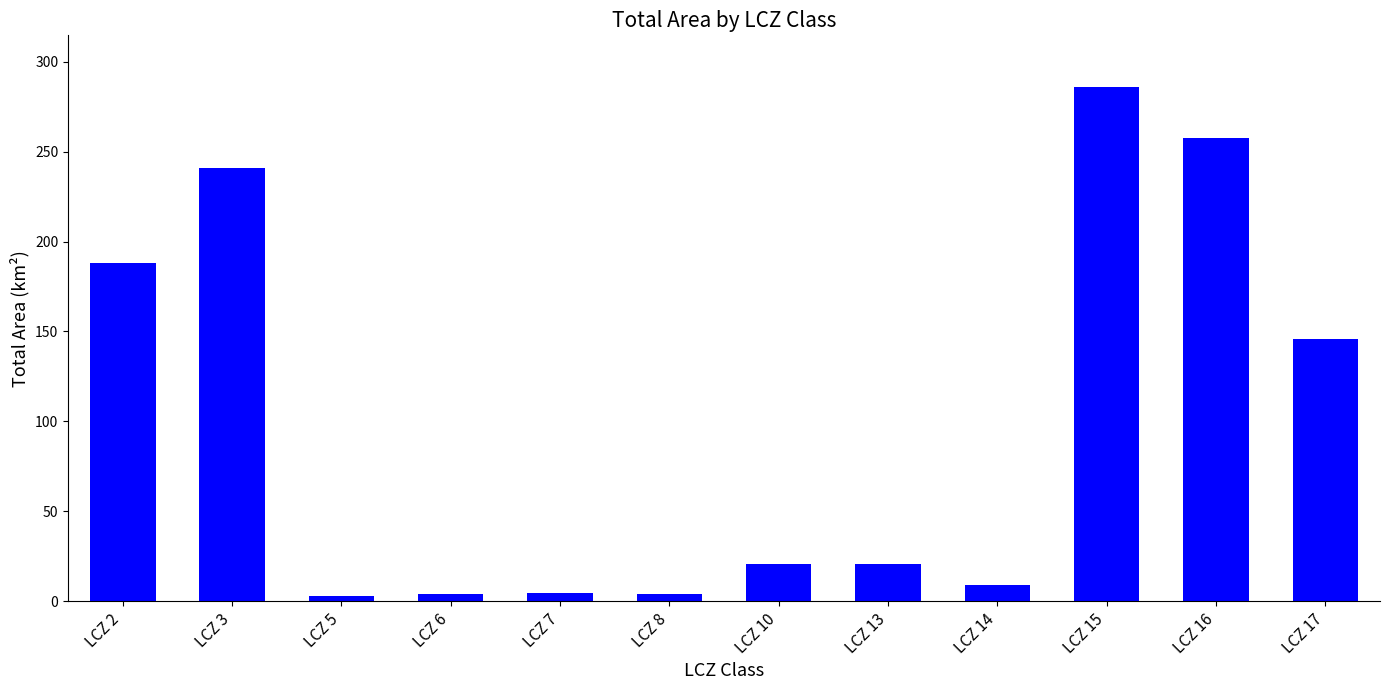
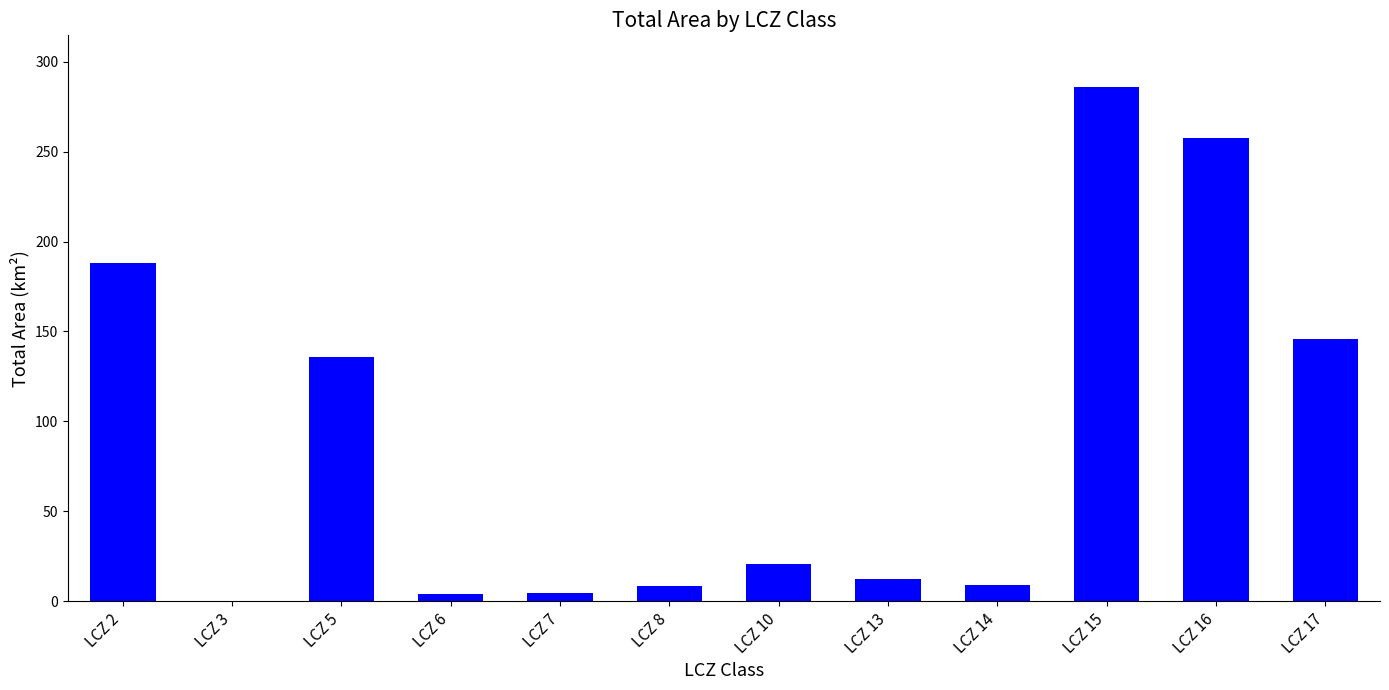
LCZ 3: 241 -> 0
LCZ 5: 3 -> 136
LCZ 8: 4 -> 9
LCZ 13: 20 -> 12
